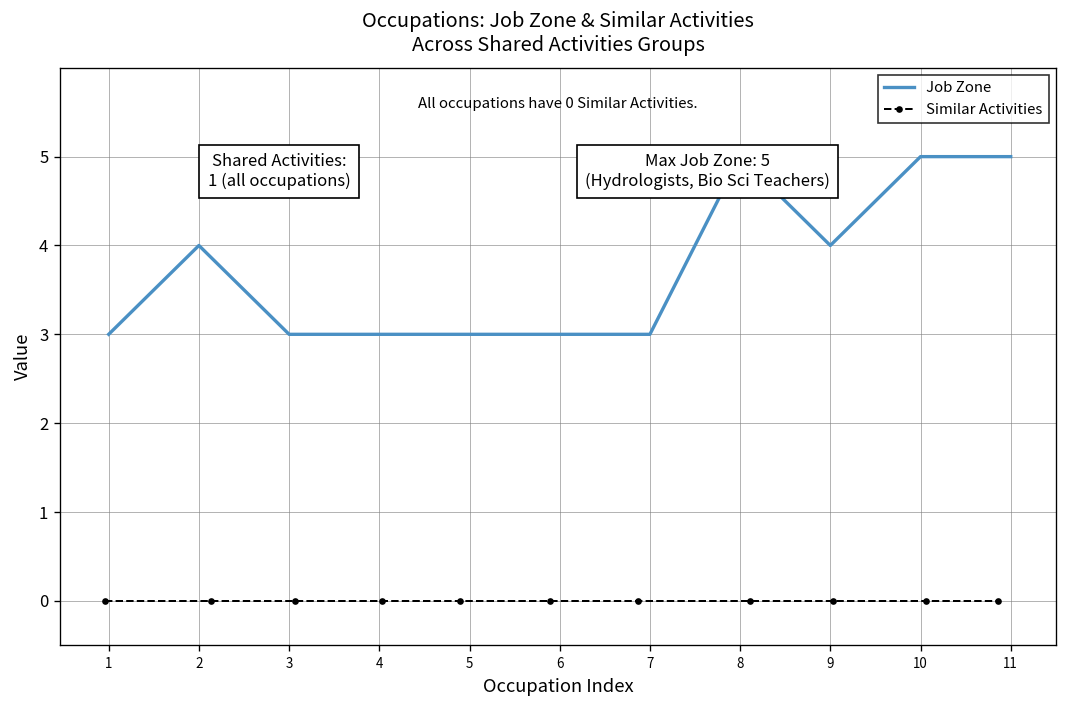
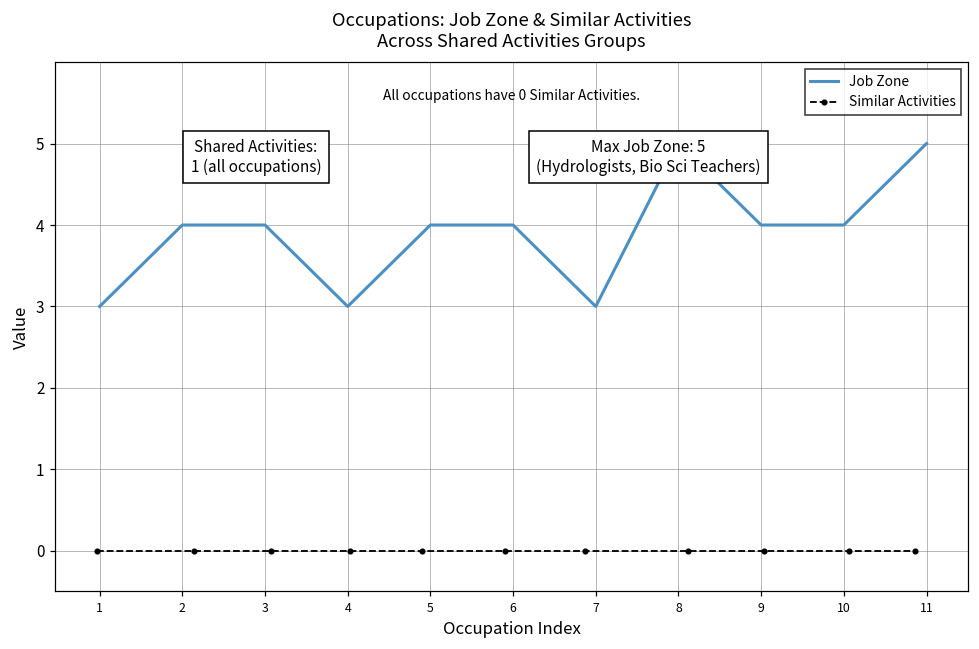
Job Zone, 3: 3 -> 4
Job Zone, 5: 3 -> 4
Job Zone, 6: 3 -> 4
Job Zone, 10: 5 -> 4
